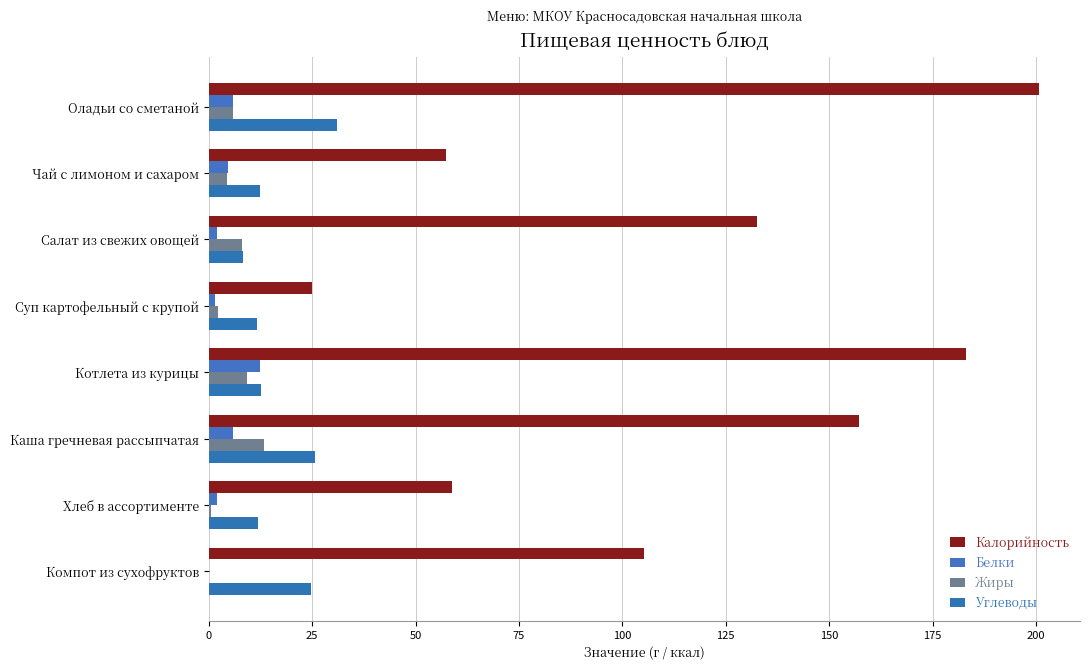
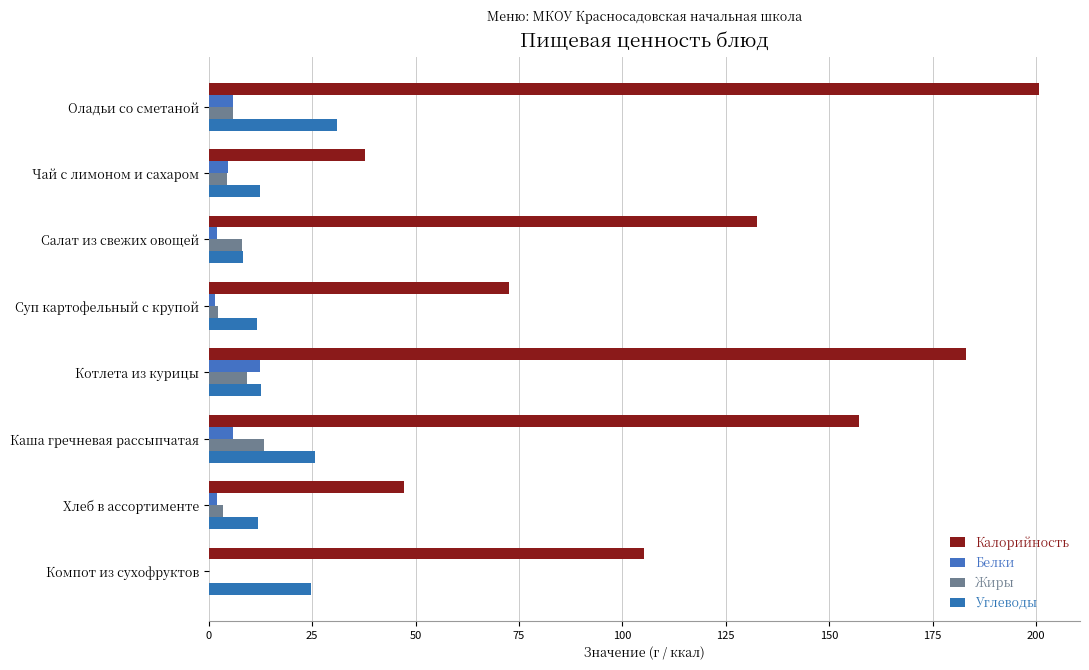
Калорийность, Чай с лимоном и сахаром: 57 -> 38
Калорийность, Суп картофельный с крупой: 25 -> 73
Калорийность, Хлеб в ассортименте: 59 -> 47
Жиры, Хлеб в ассортименте: 0 -> 4
